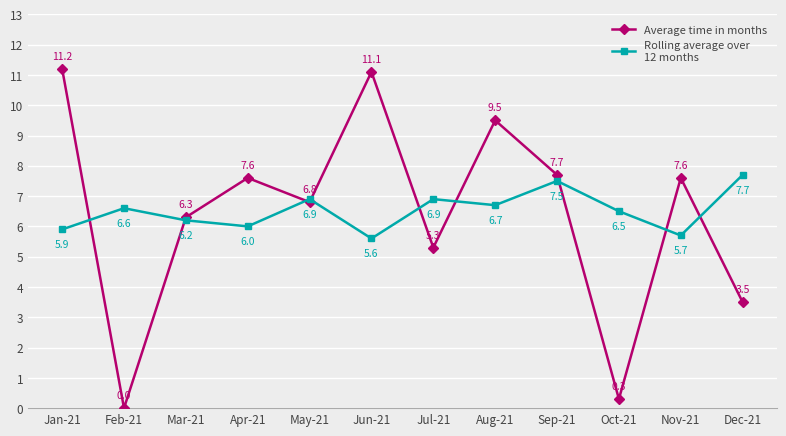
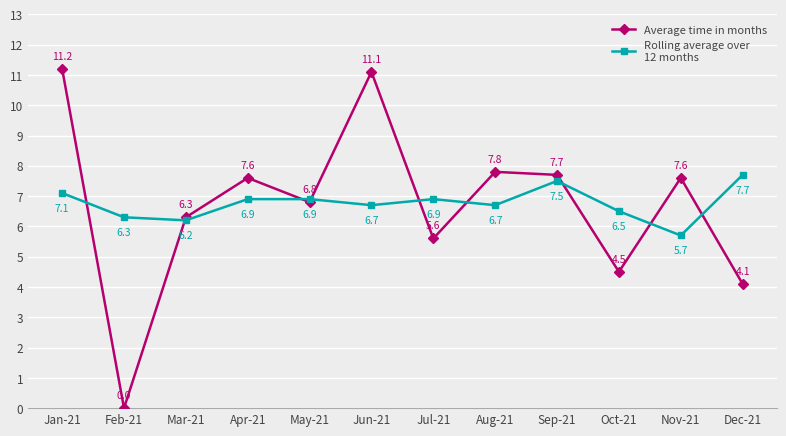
Rolling average over 12 months, Jan-21: 5.9 -> 7.1
Rolling average over 12 months, Feb-21: 6.6 -> 6.3
Rolling average over 12 months, Apr-21: 6.0 -> 6.9
Rolling average over 12 months, Jun-21: 5.6 -> 6.7
Average time in months, Jul-21: 5.3 -> 5.6
Average time in months, Aug-21: 9.5 -> 7.8
Average time in months, Oct-21: 0.3 -> 4.5
Average time in months, Dec-21: 3.5 -> 4.1
